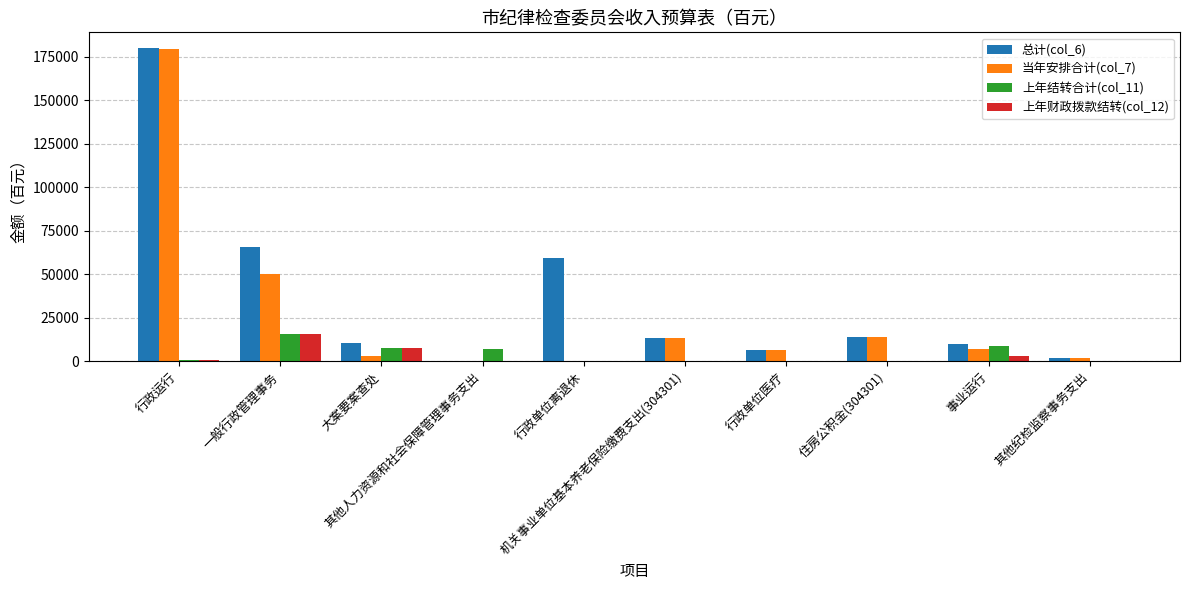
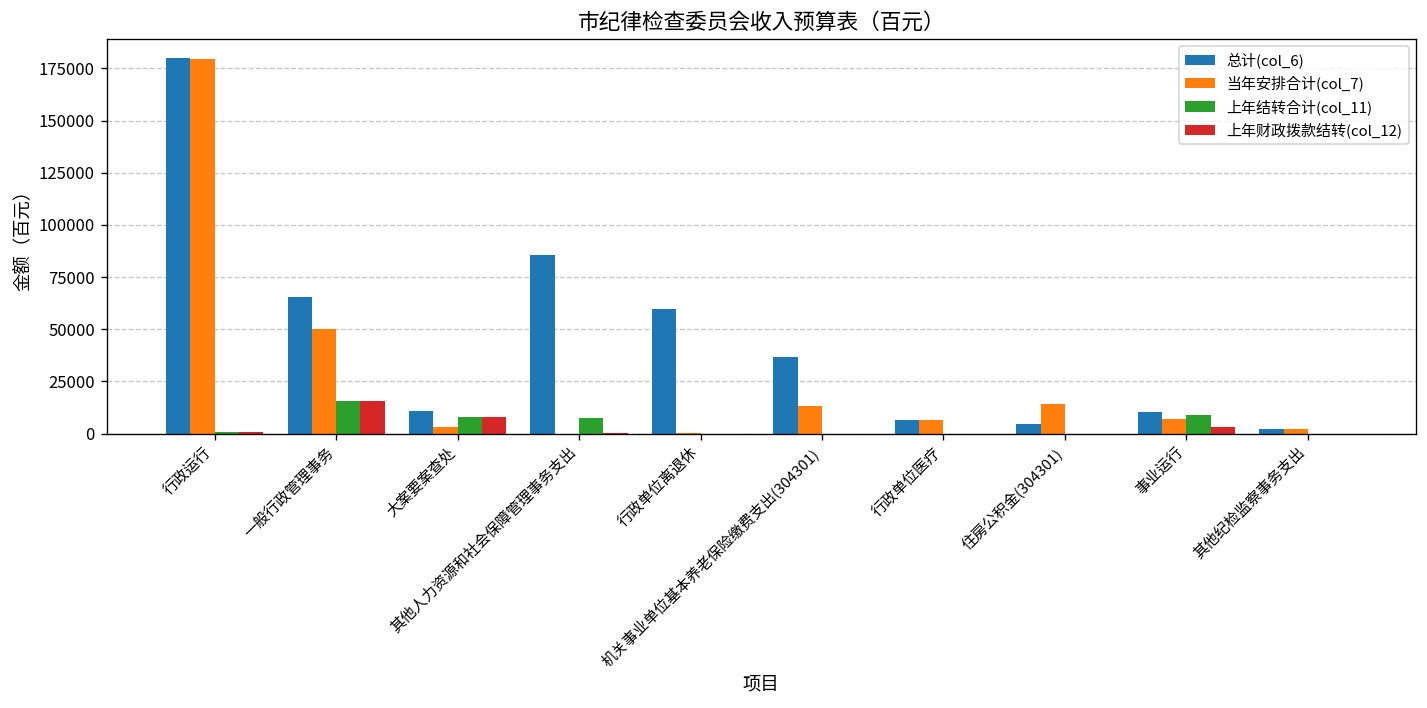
总计(col_6), 其他人力资源和社会保障管理事务支出: 0 -> 86000
总计(col_6), 机关事业单位基本养老保险缴费支出(304301): 13000 -> 37000
总计(col_6), 住房公积金(304301): 14000 -> 5000
